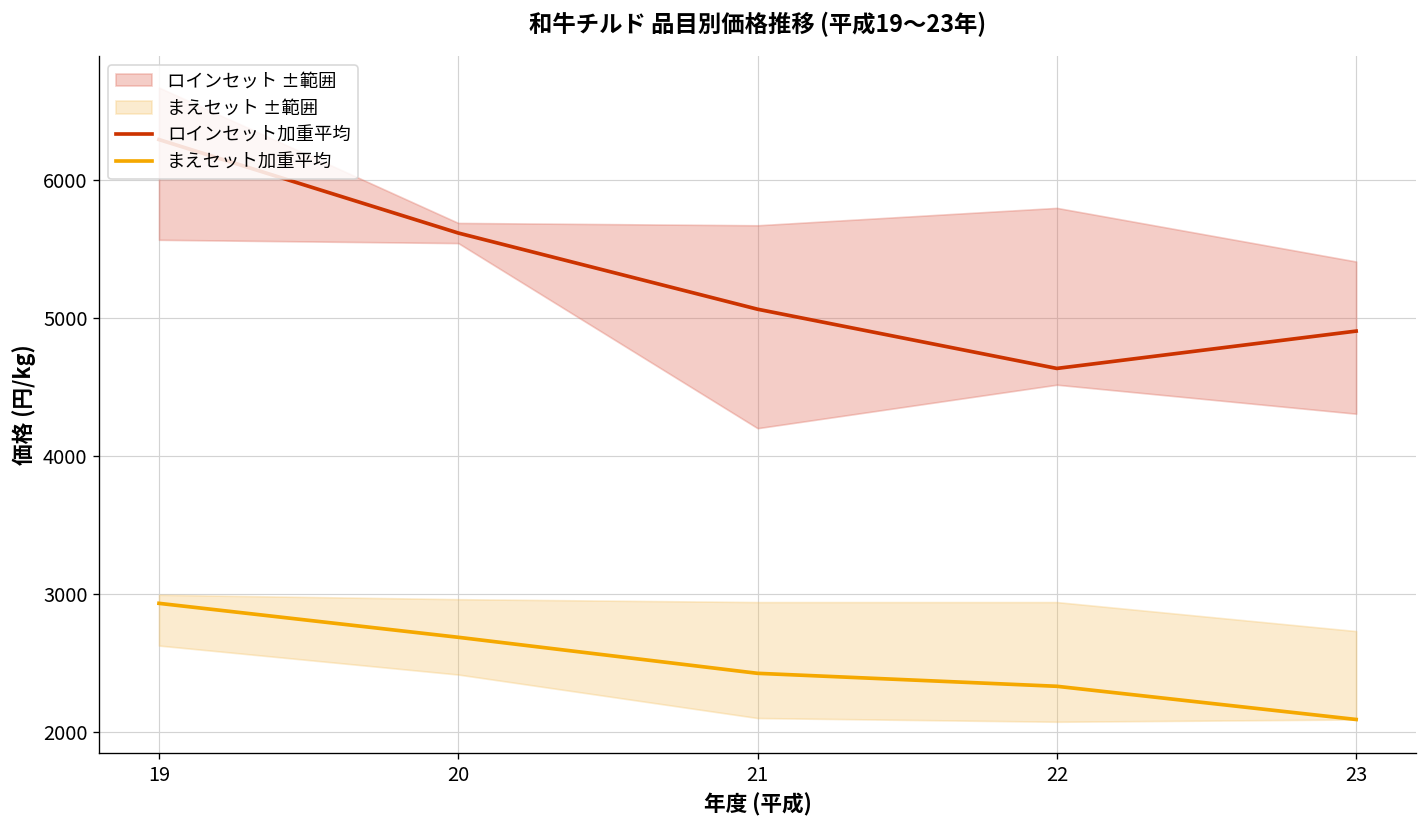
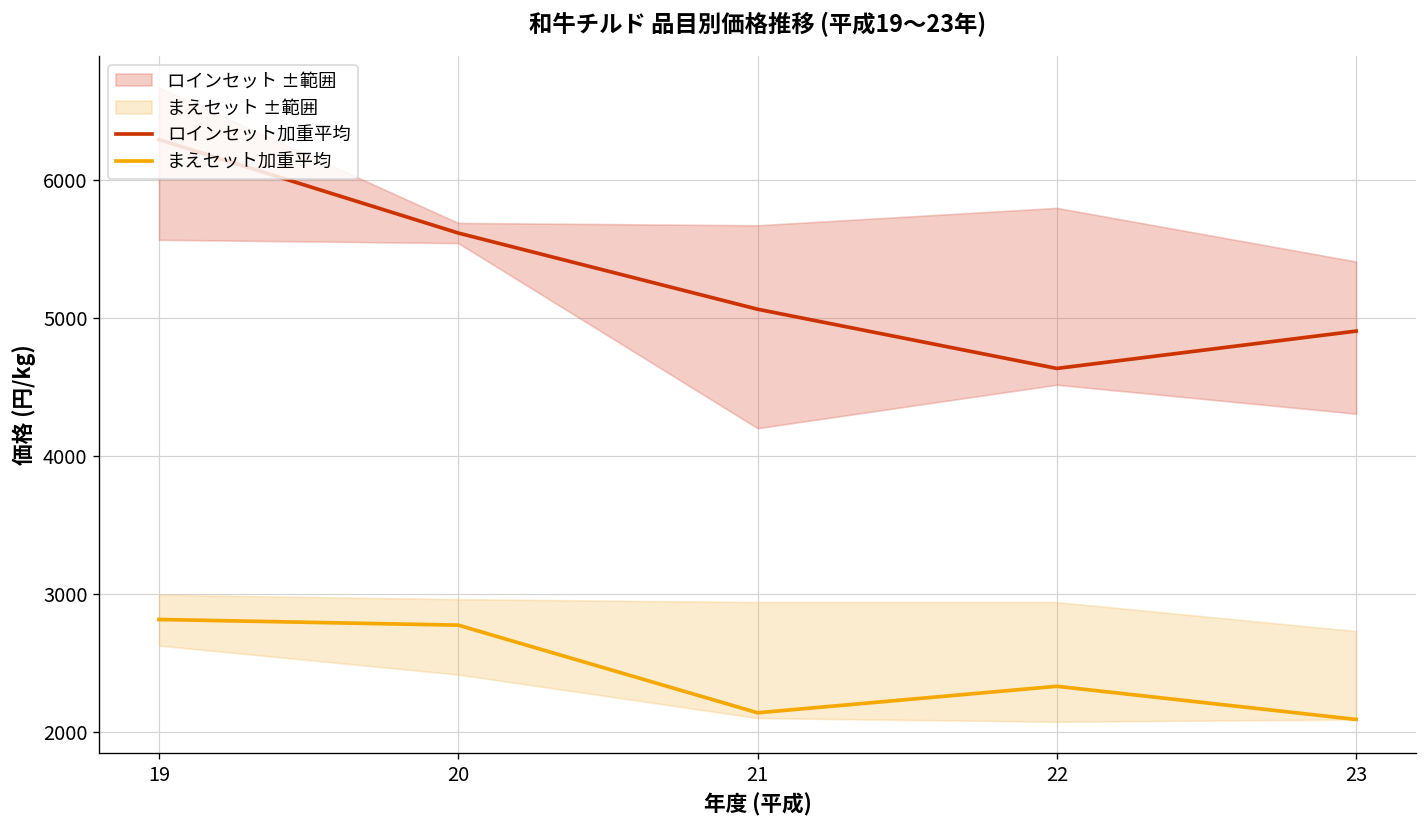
まえセット加重平均, 19: 2930 -> 2810
まえセット加重平均, 20: 2690 -> 2770
まえセット加重平均, 21: 2420 -> 2140
